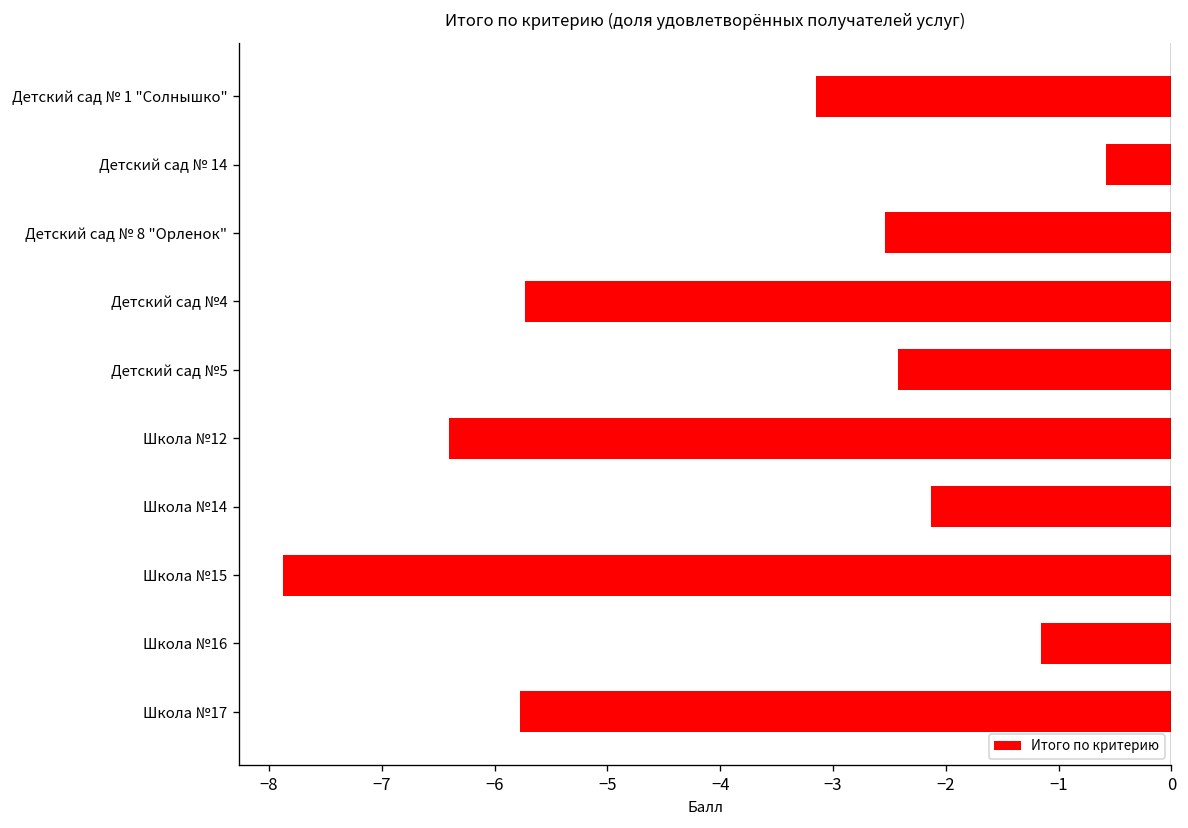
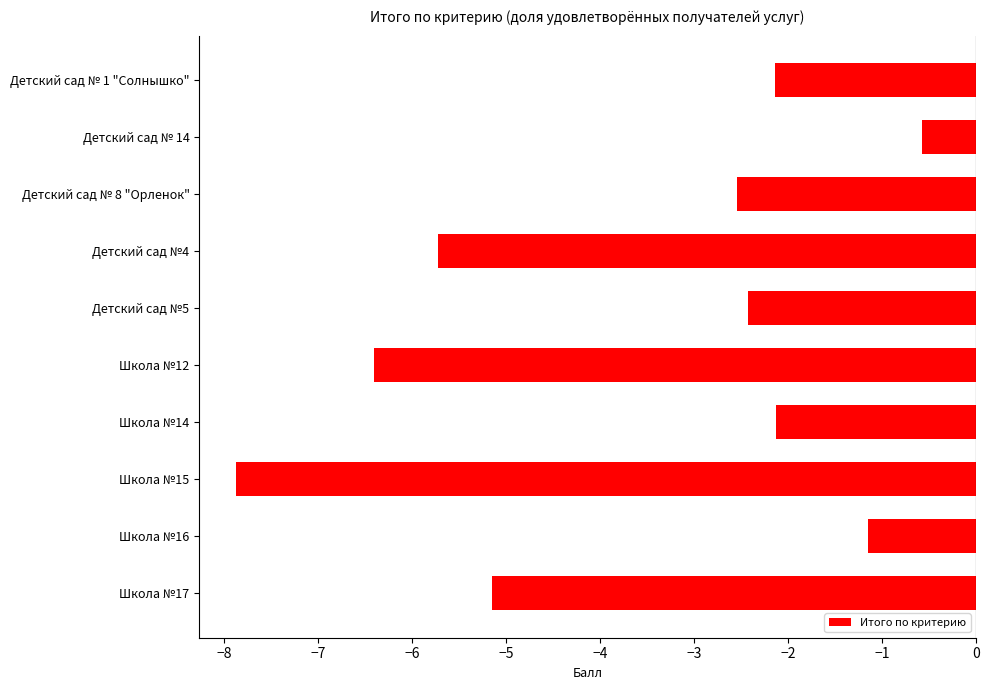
Детский сад № 1 "Солнышко": -3.1 -> -2.1
Школа №17: -5.8 -> -5.2
